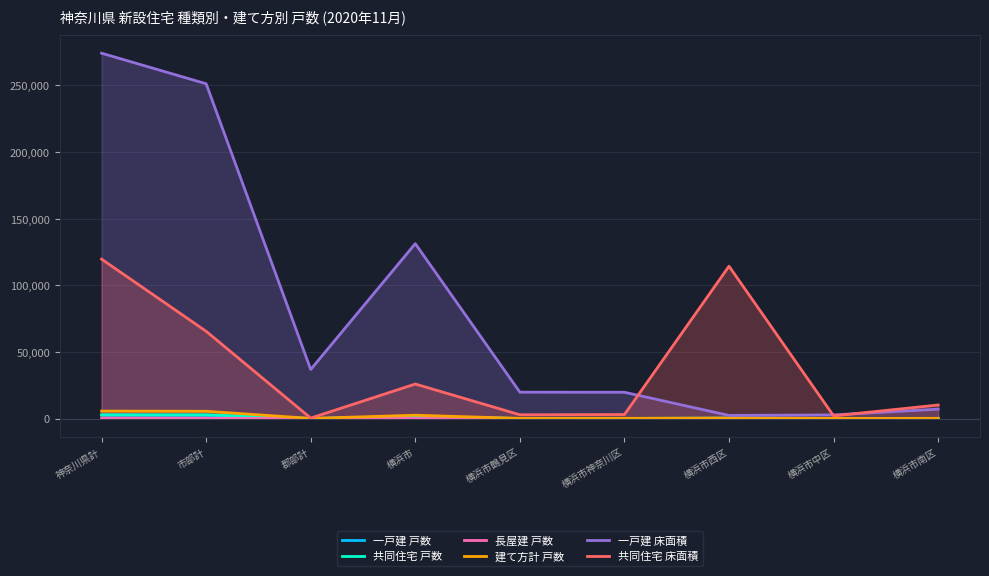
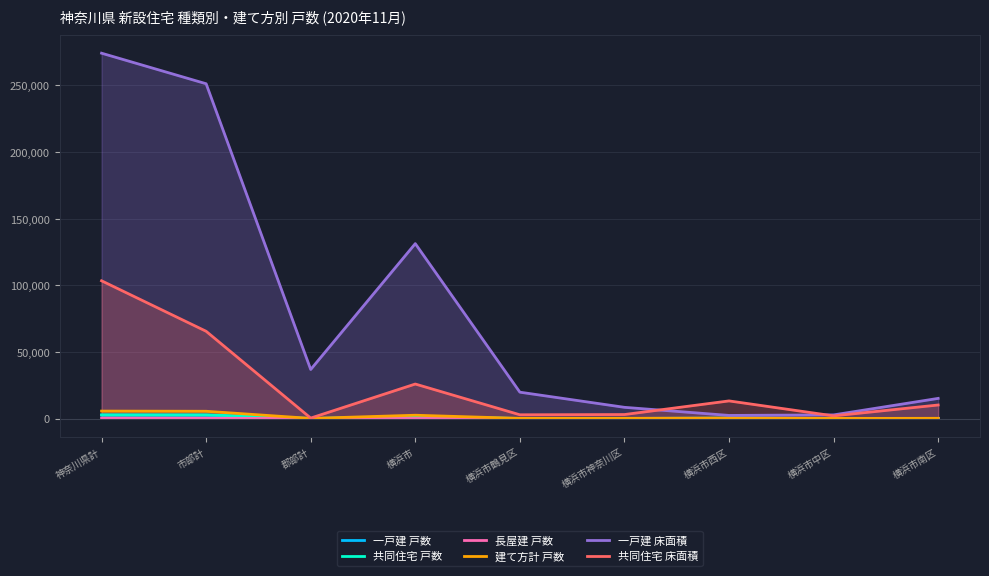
共同住宅 床面積, 神奈川県計: 120,000 -> 103,000
一戸建 床面積, 横浜市神奈川区: 20,000 -> 8,000
共同住宅 床面積, 横浜市西区: 114,000 -> 13,000
一戸建 床面積, 横浜市南区: 7,000 -> 15,000
